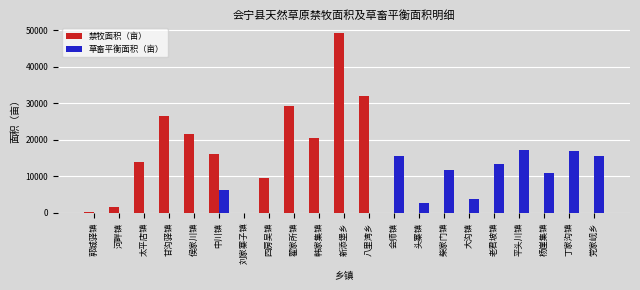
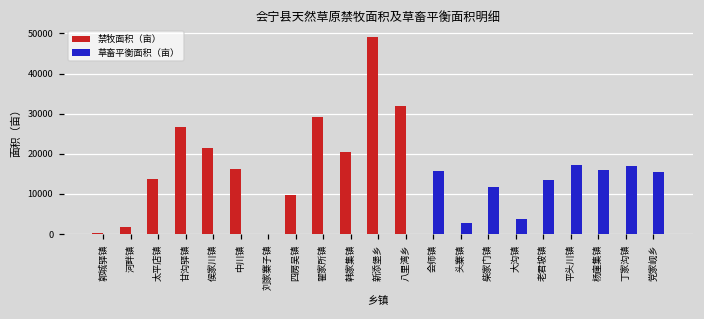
草畜平衡面积（亩）, 中川镇: 6000 -> 0
草畜平衡面积（亩）, 杨崖集镇: 11000 -> 16000
